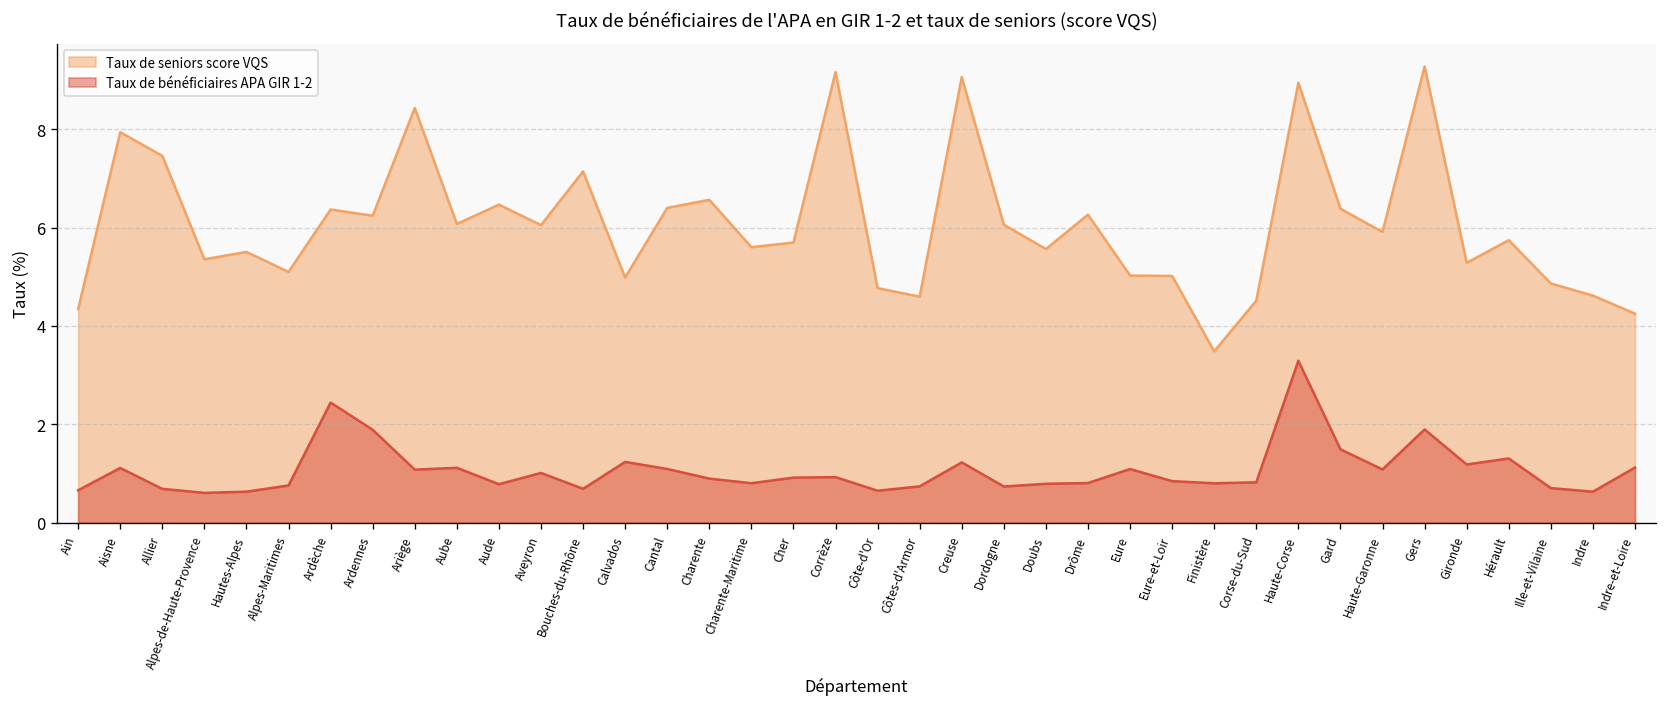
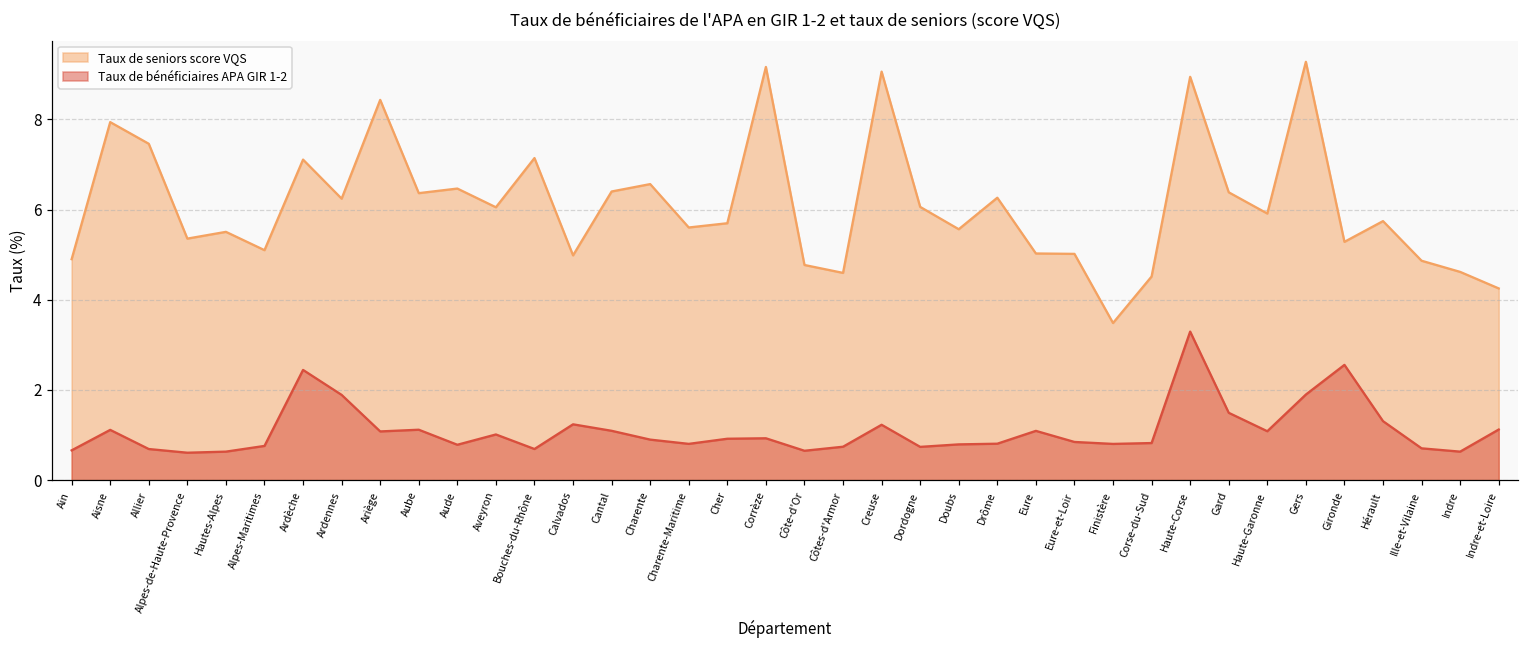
Taux de seniors score VQS, Ain: 4.3 -> 4.9
Taux de seniors score VQS, Ardèche: 6.4 -> 7.1
Taux de seniors score VQS, Aube: 6.1 -> 6.4
Taux de bénéficiaires APA GIR 1-2, Gironde: 1.2 -> 2.6
